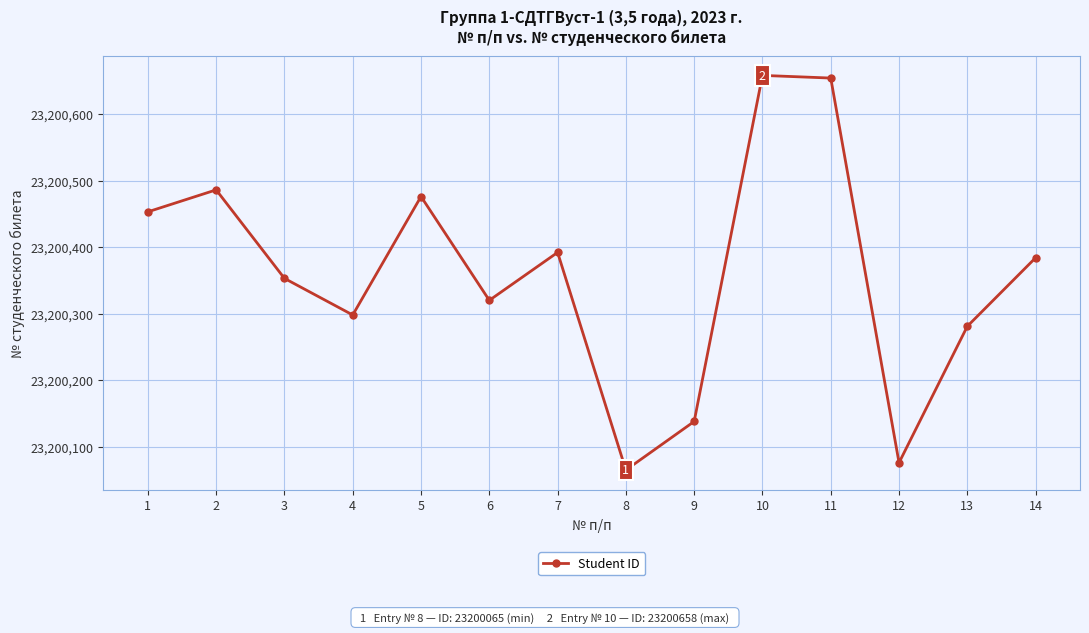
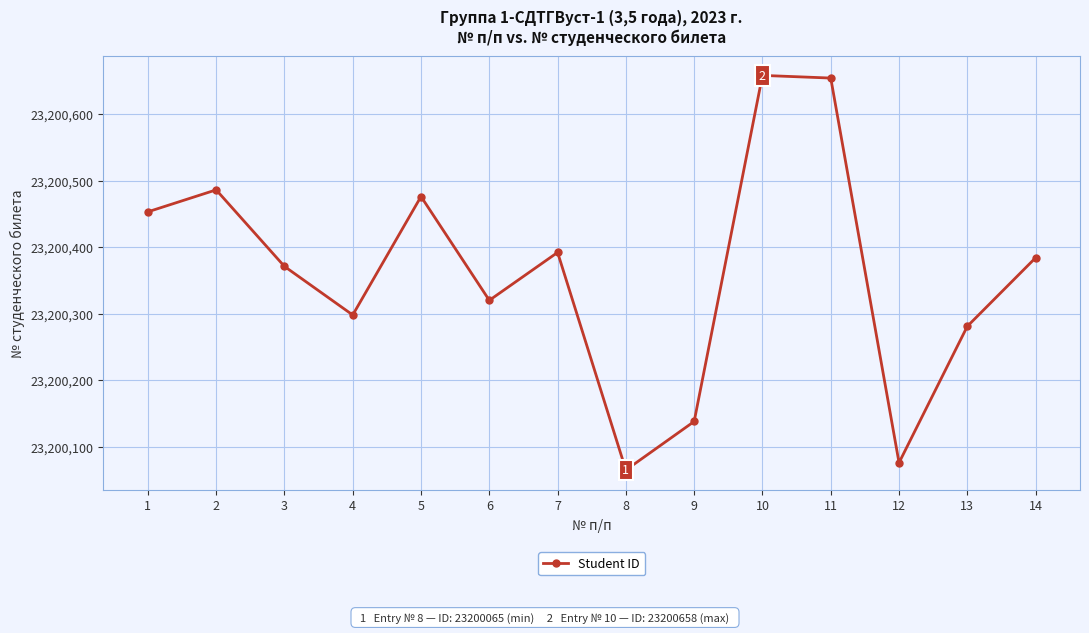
3: 23,200,350 -> 23,200,370
